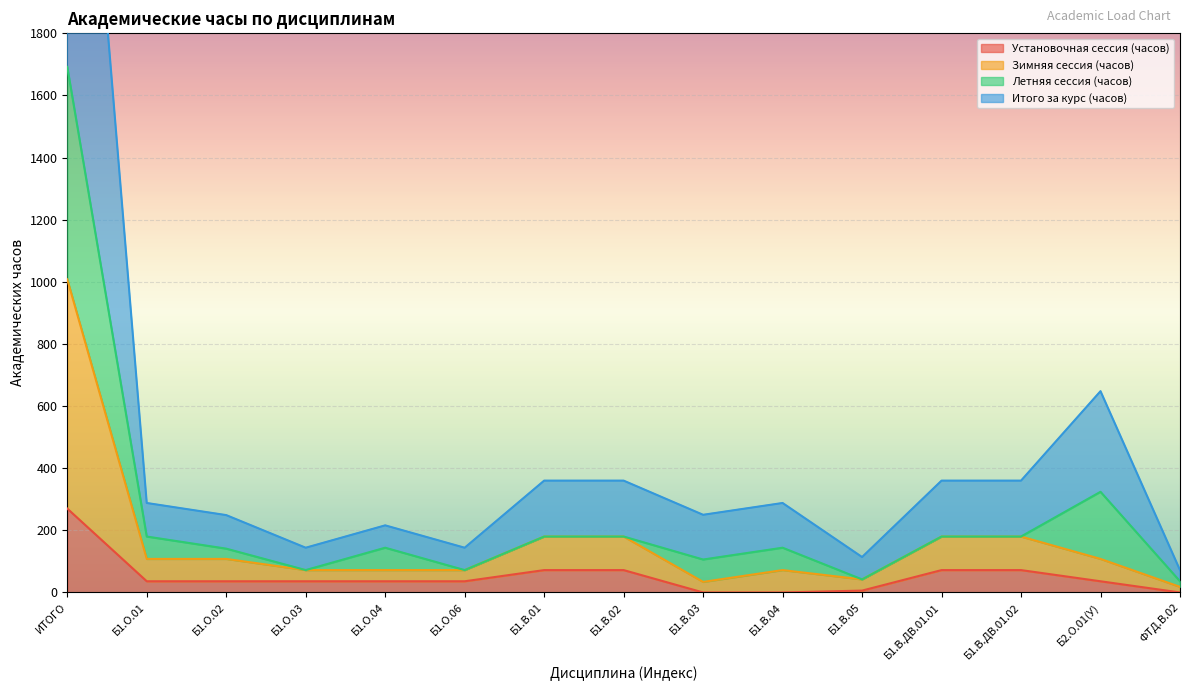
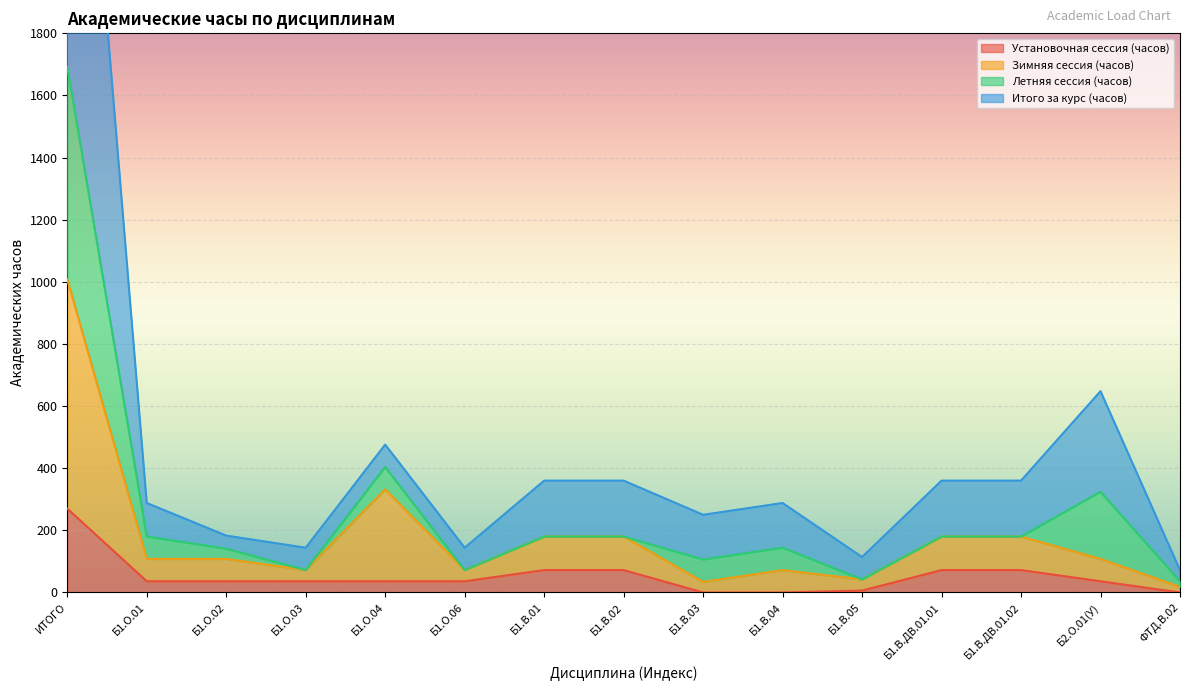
Итого за курс (часов), Б1.О.02: 110 -> 40
Зимняя сессия (часов), Б1.О.04: 40 -> 300
